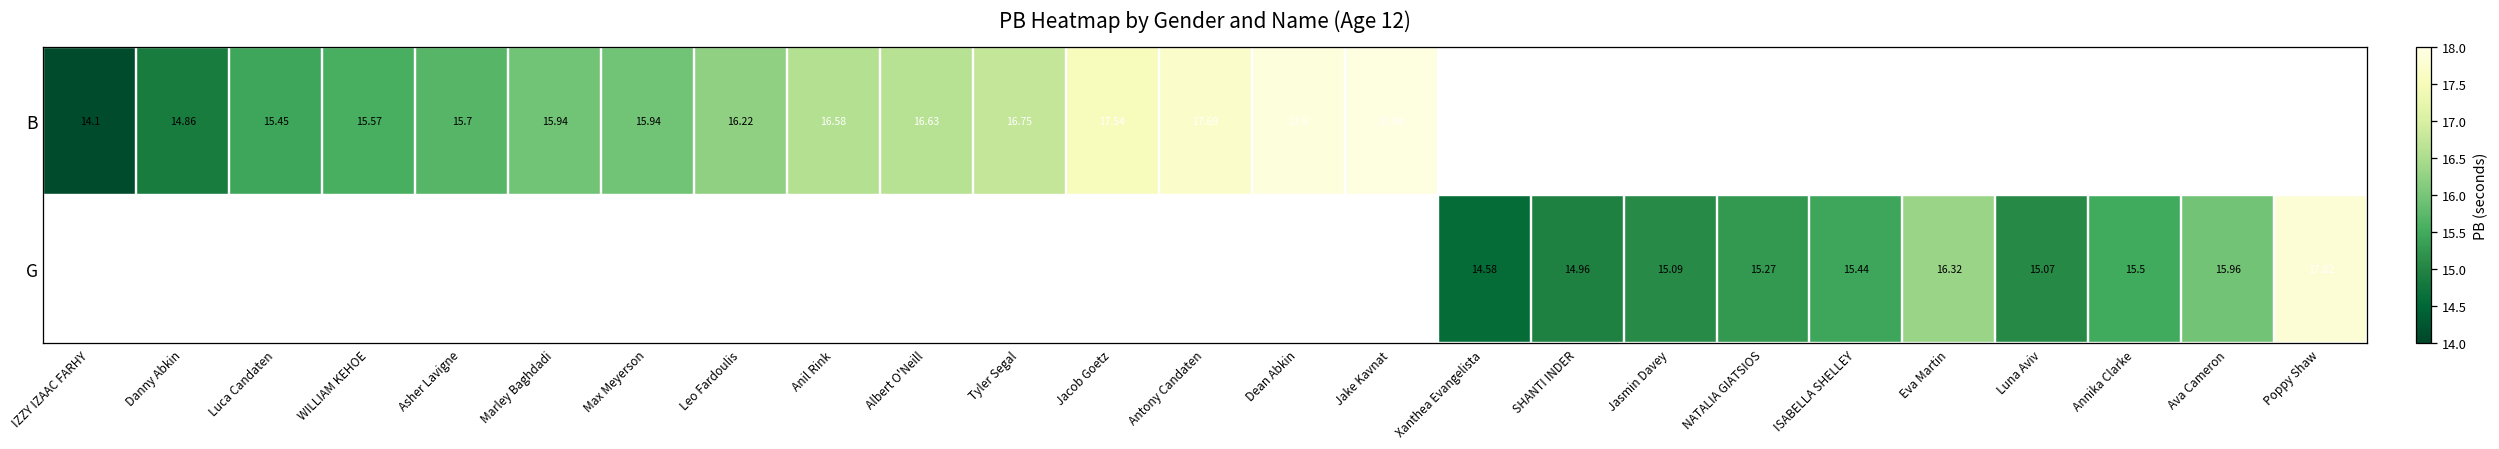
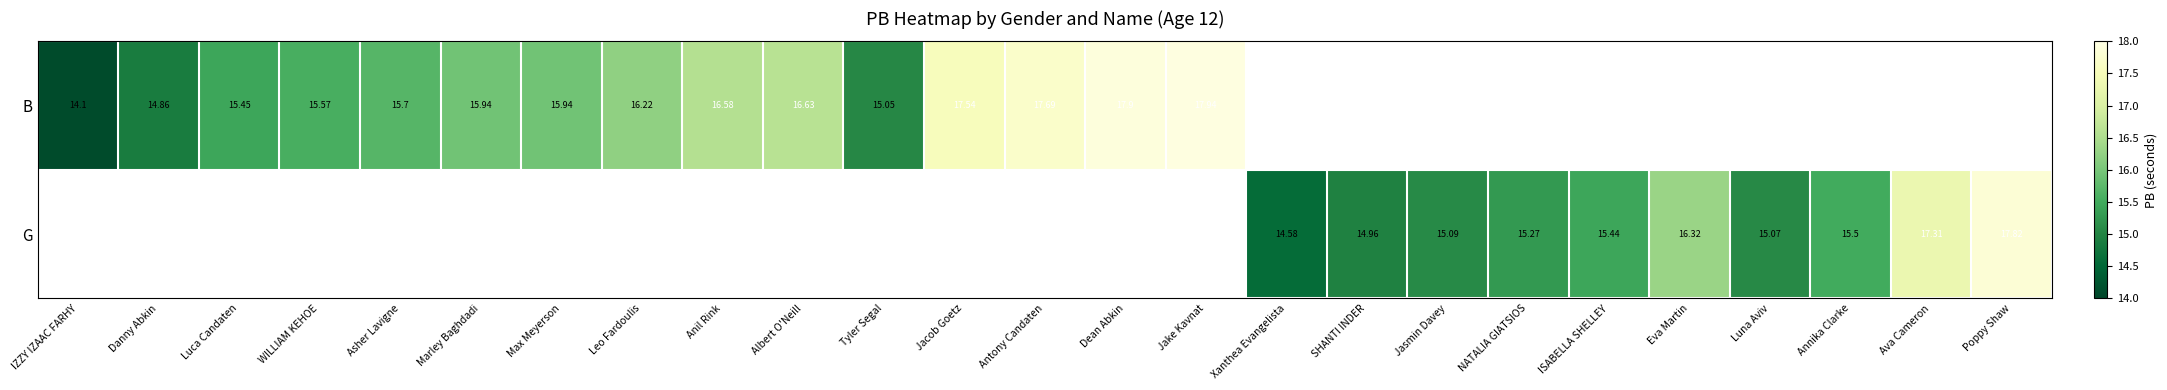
B, Tyler Segal: 16.75 -> 15.05
G, Ava Cameron: 15.96 -> 17.31
